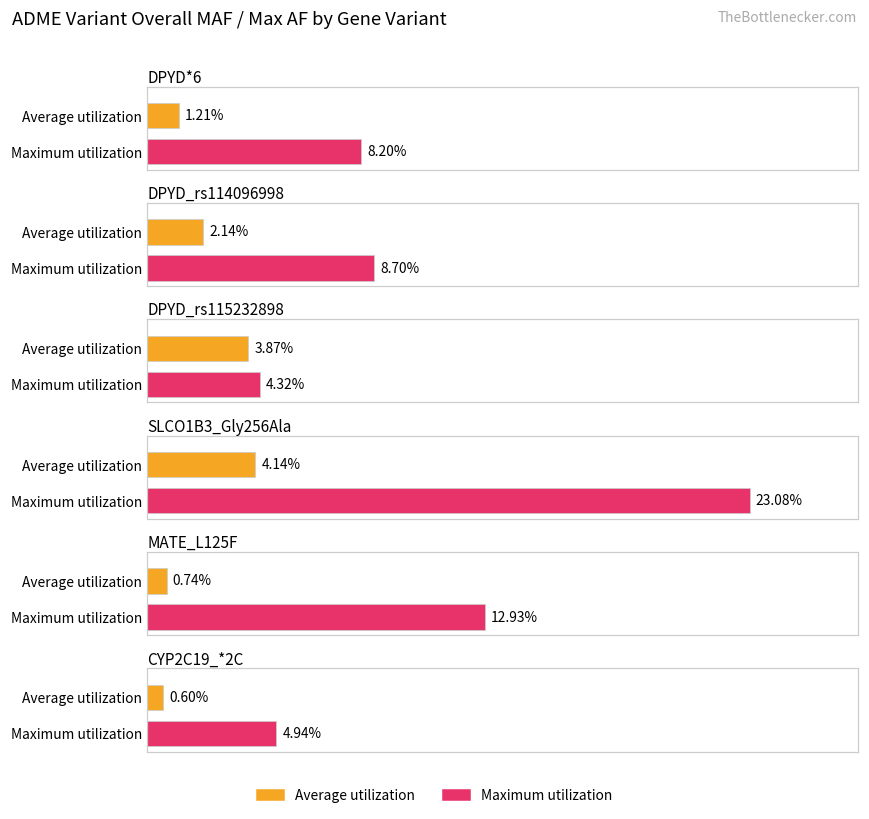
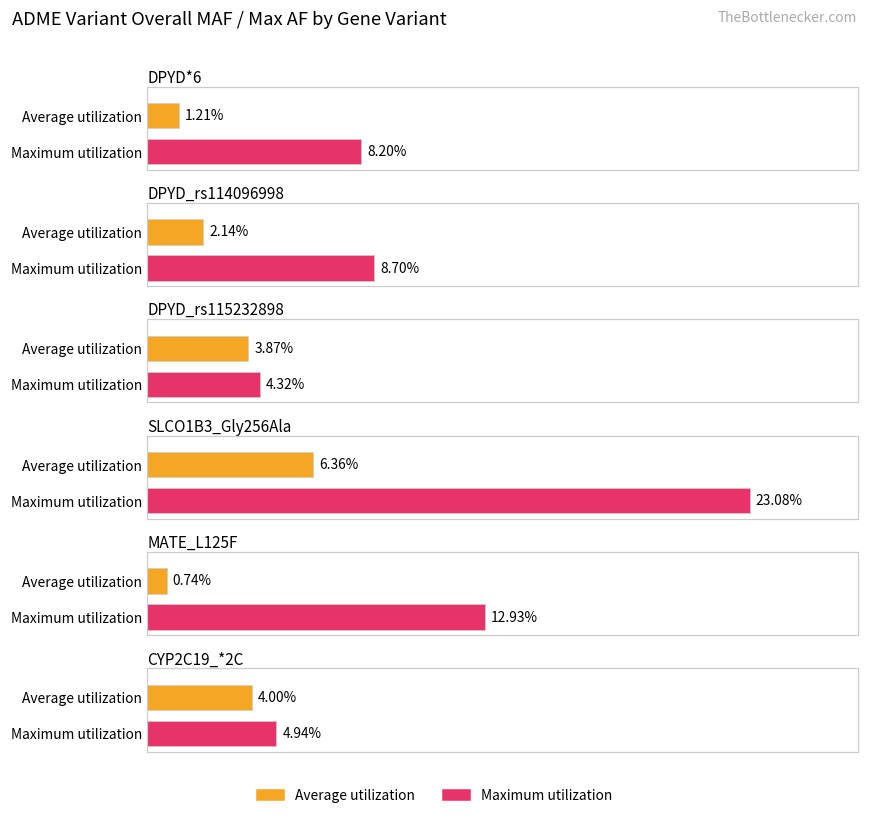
SLCO1B3_Gly256Ala, Average utilization: 4.14% -> 6.36%
CYP2C19_*2C, Average utilization: 0.60% -> 4.00%
